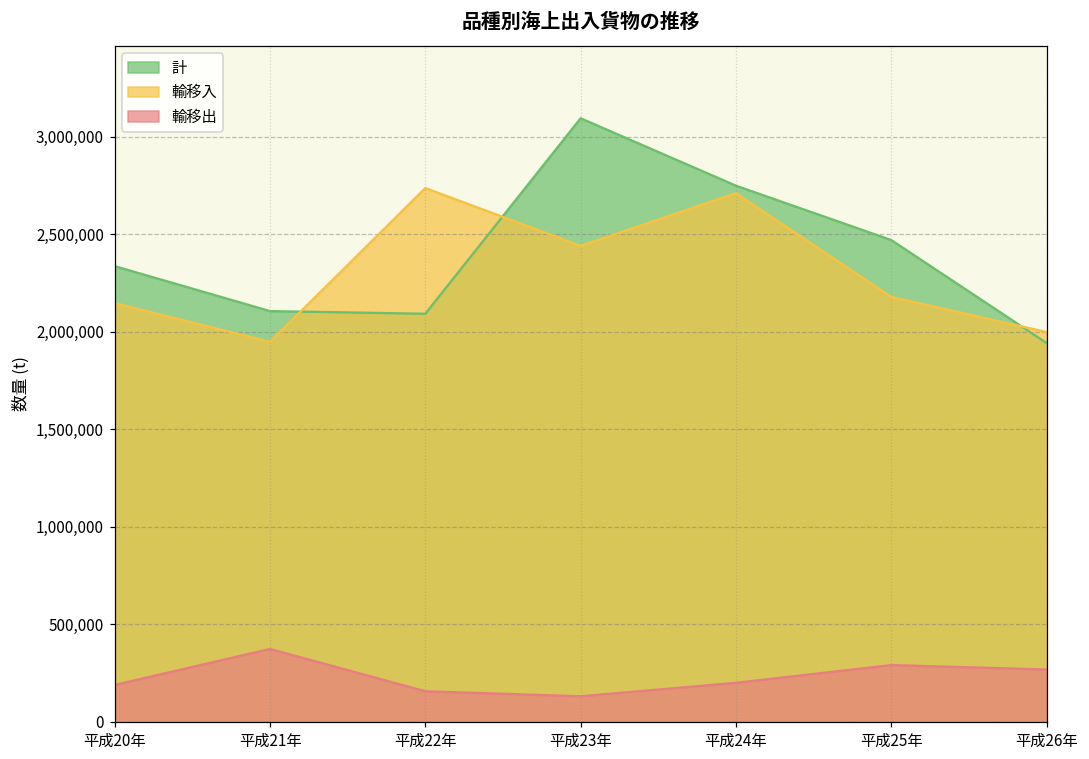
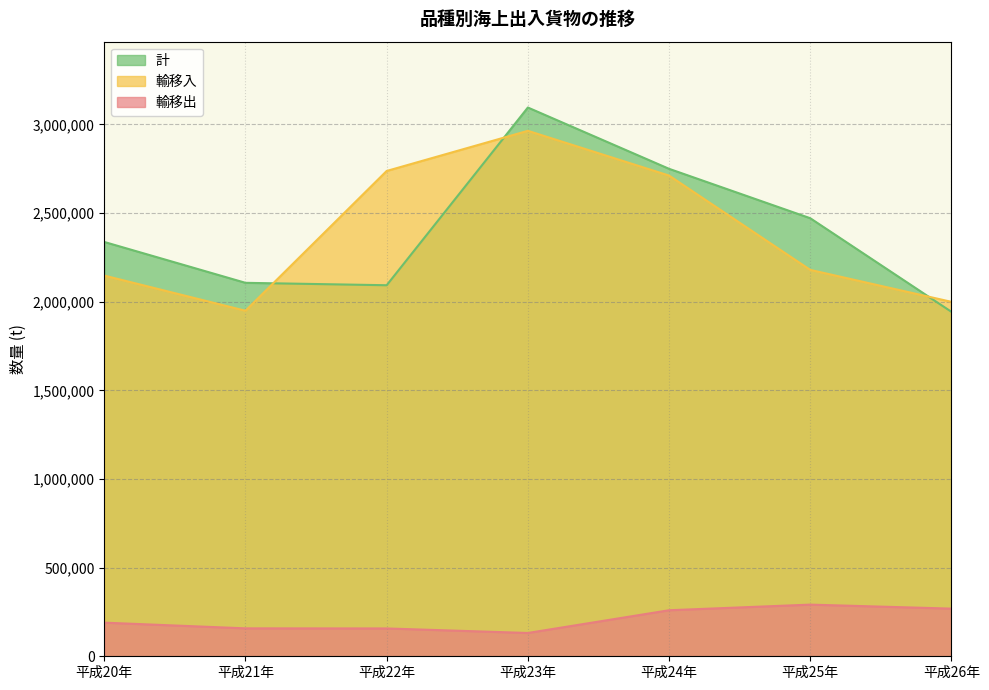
輸移出, 平成21年: 370,000 -> 160,000
輸移入, 平成23年: 2,440,000 -> 2,960,000
輸移出, 平成24年: 200,000 -> 260,000
